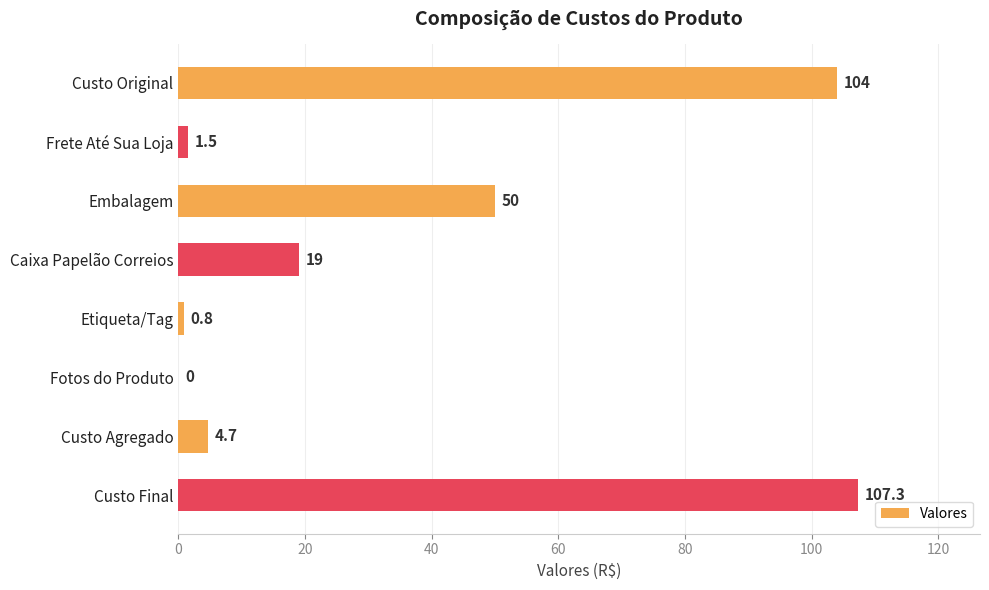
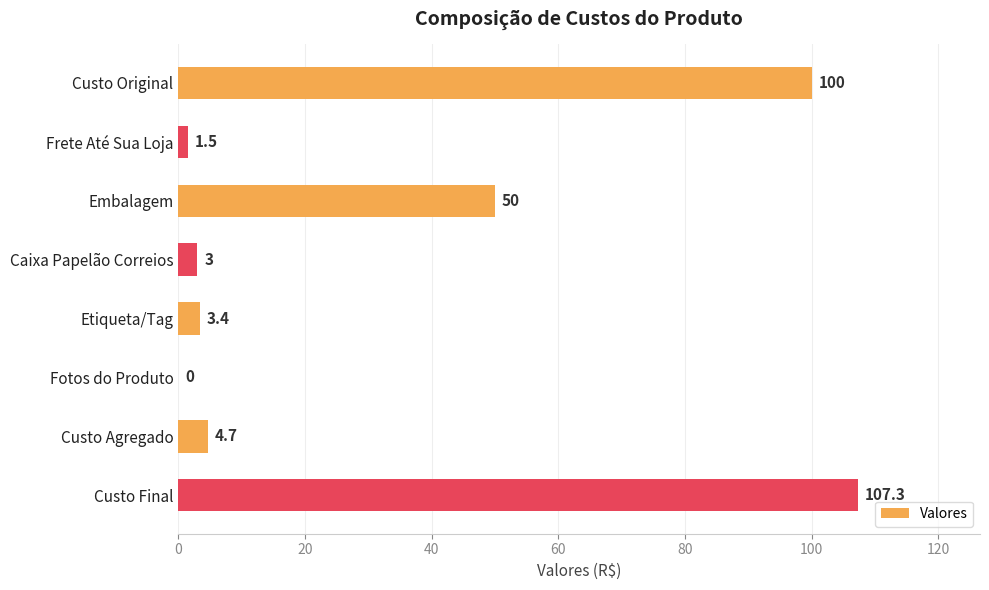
Custo Original: 104 -> 100
Caixa Papelão Correios: 19 -> 3
Etiqueta/Tag: 0.8 -> 3.4
